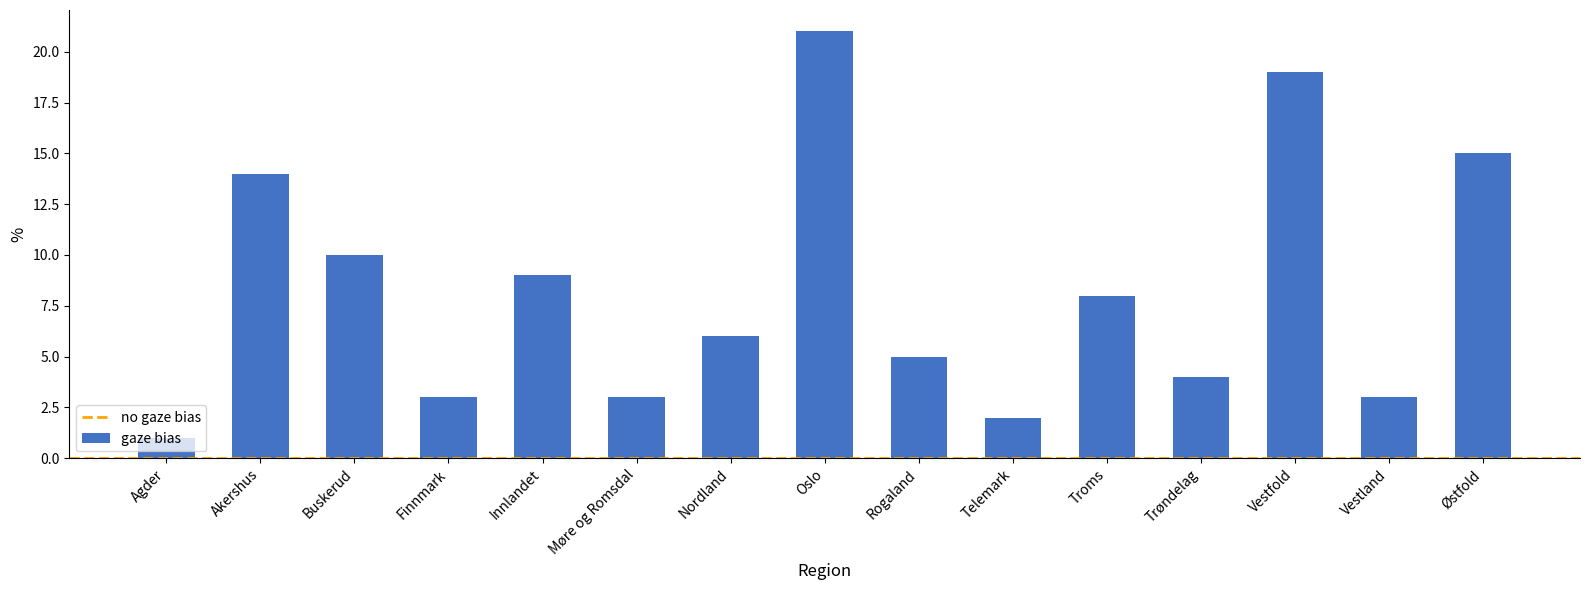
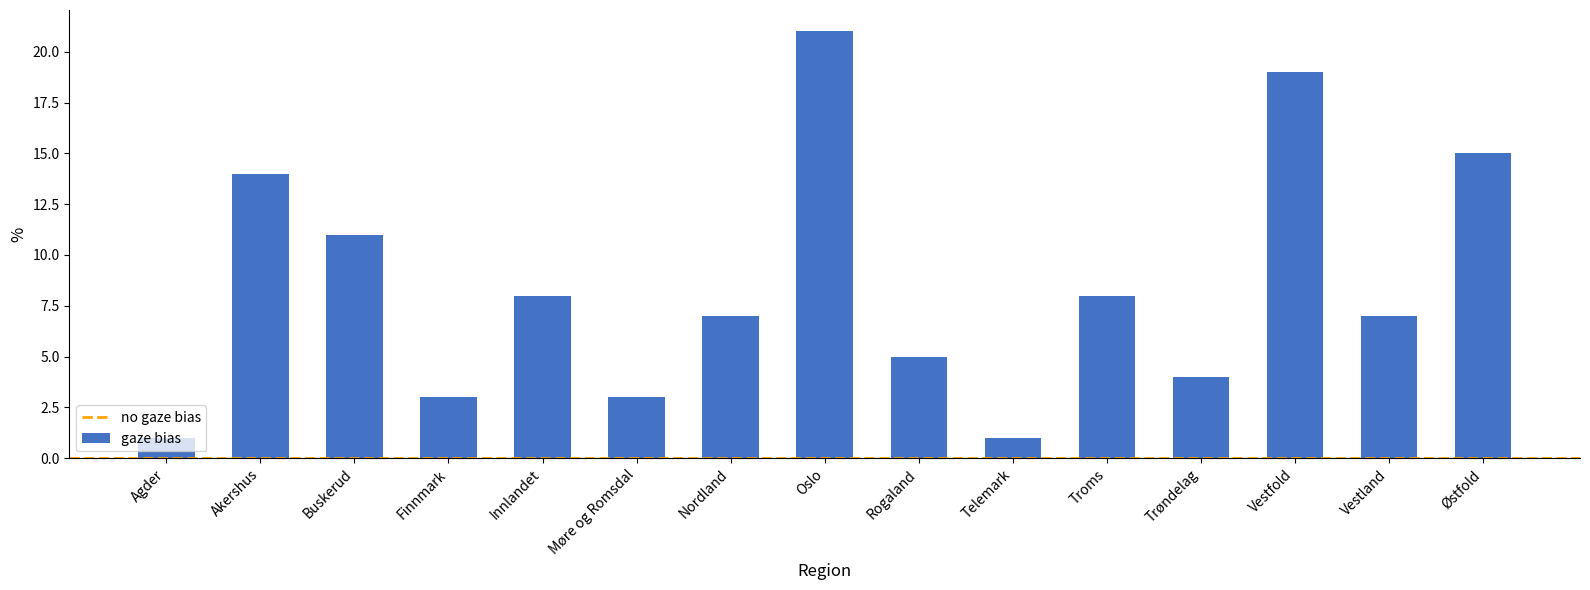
Buskerud: 10 -> 11
Innlandet: 9 -> 8
Nordland: 6 -> 7
Telemark: 2 -> 1
Vestland: 3 -> 7
